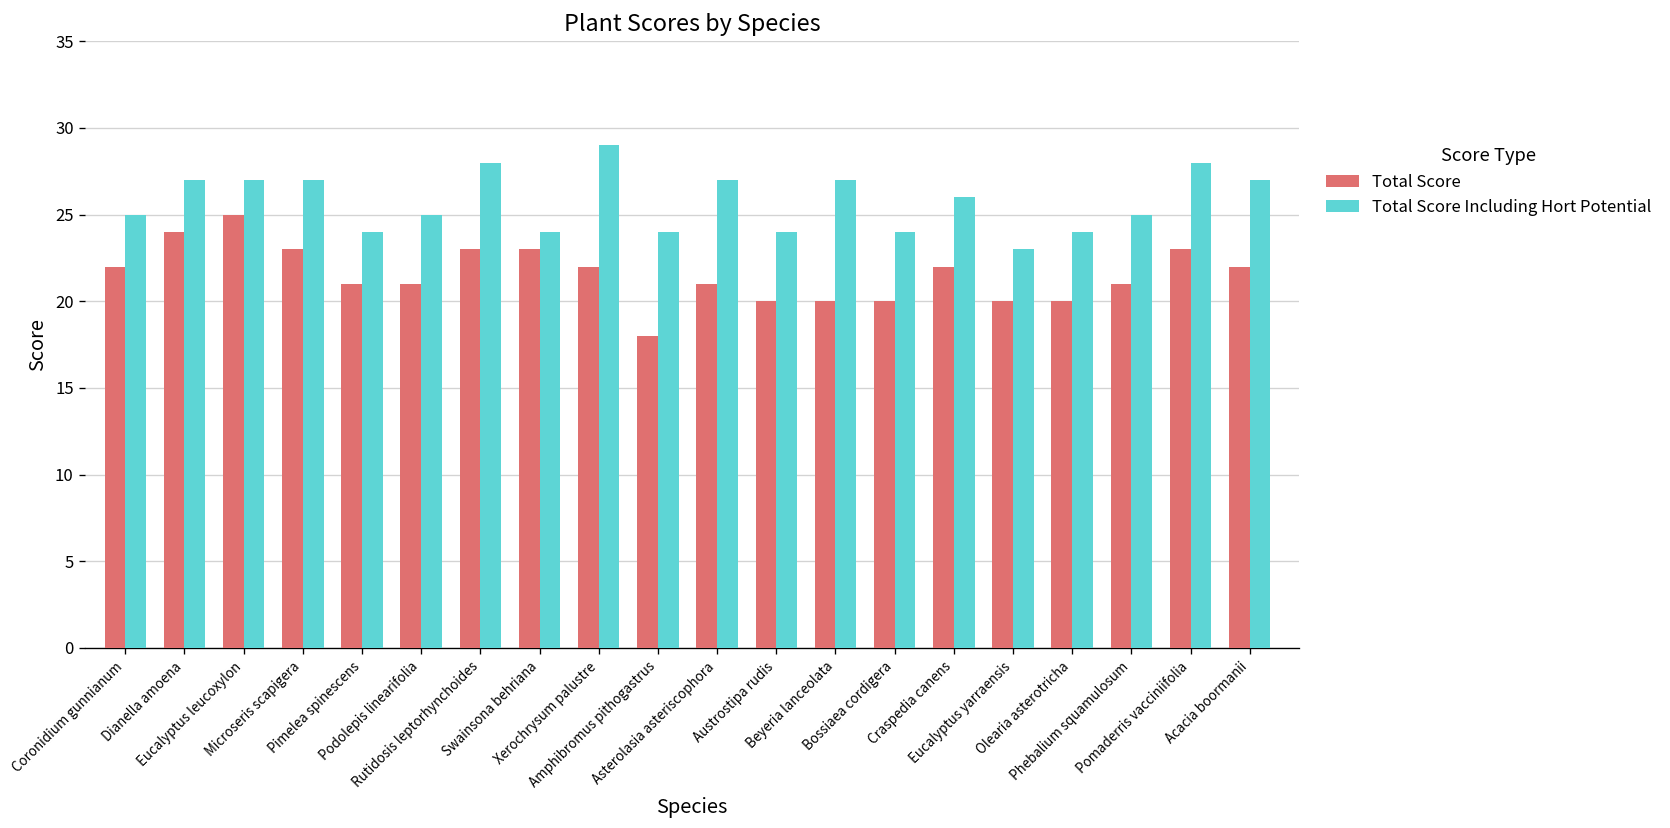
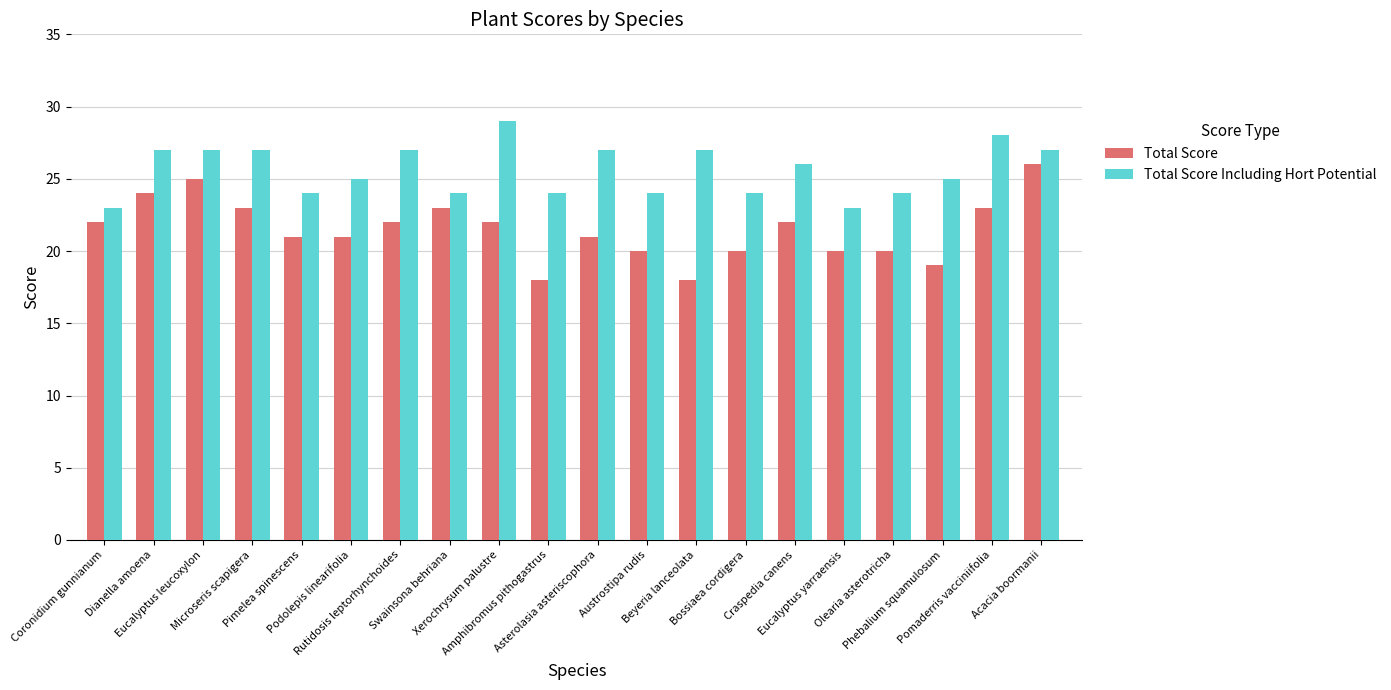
Total Score Including Hort Potential, Coronidium gunnianum: 25 -> 23
Total Score, Rutidosis leptorhynchoides: 23 -> 22
Total Score Including Hort Potential, Rutidosis leptorhynchoides: 28 -> 27
Total Score, Beyeria lanceolata: 20 -> 18
Total Score, Phebalium squamulosum: 21 -> 19
Total Score, Acacia boormanii: 22 -> 26
